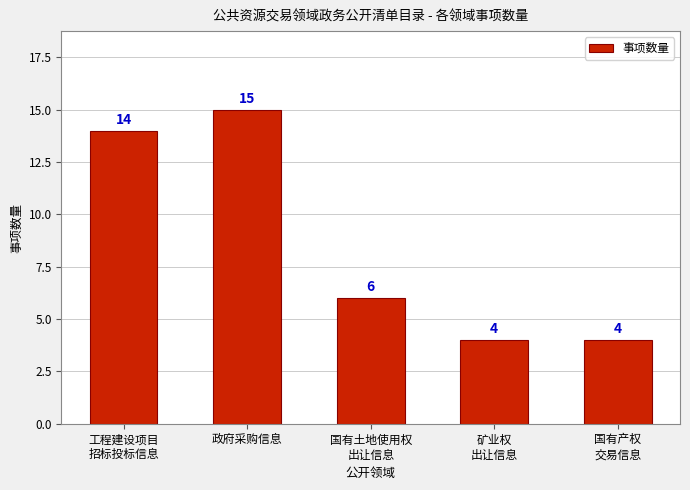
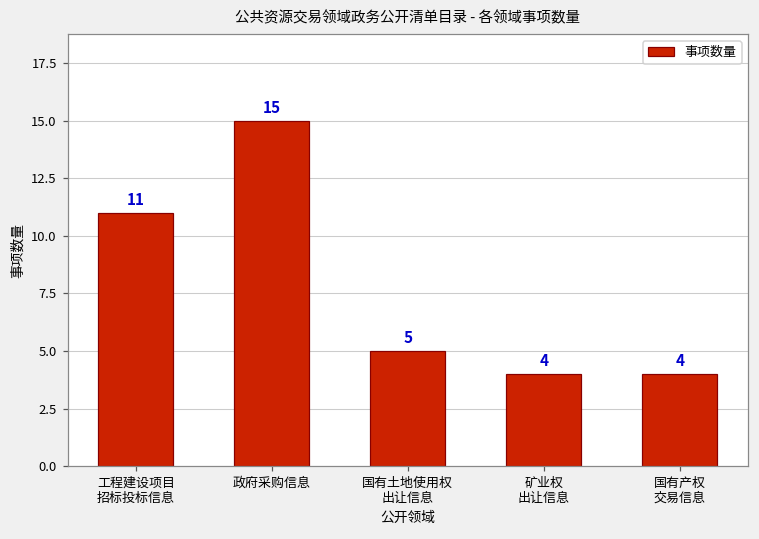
工程建设项目 招标投标信息: 14 -> 11
国有土地使用权 出让信息: 6 -> 5
